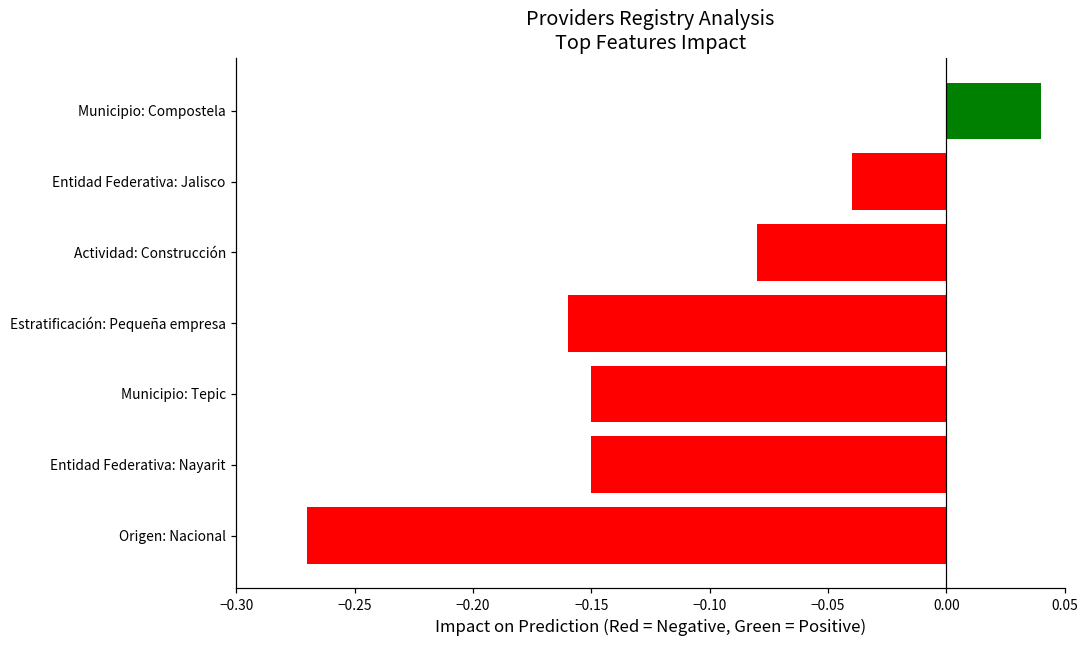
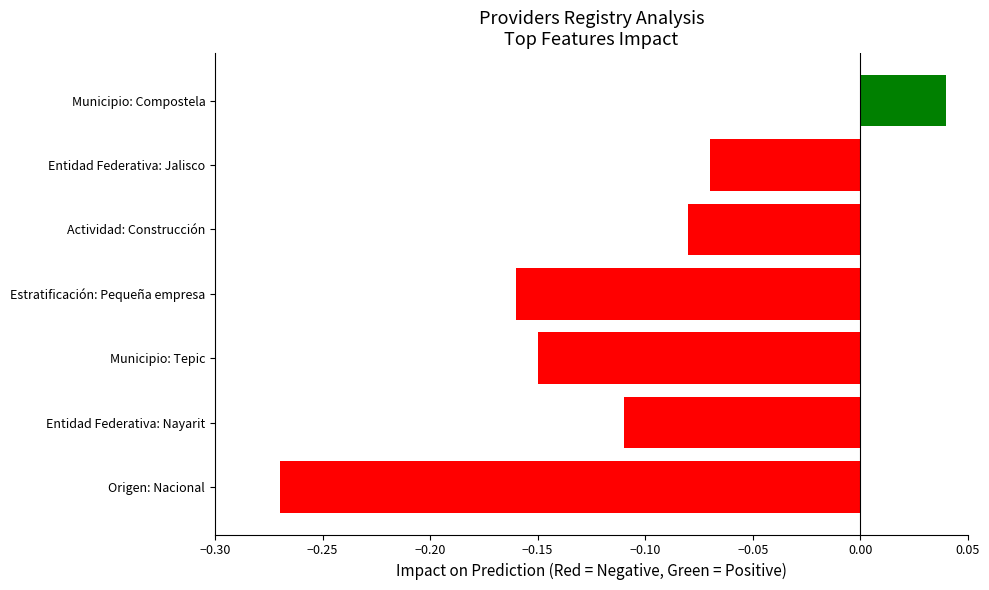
Entidad Federativa: Jalisco: -0.04 -> -0.07
Entidad Federativa: Nayarit: -0.15 -> -0.11
